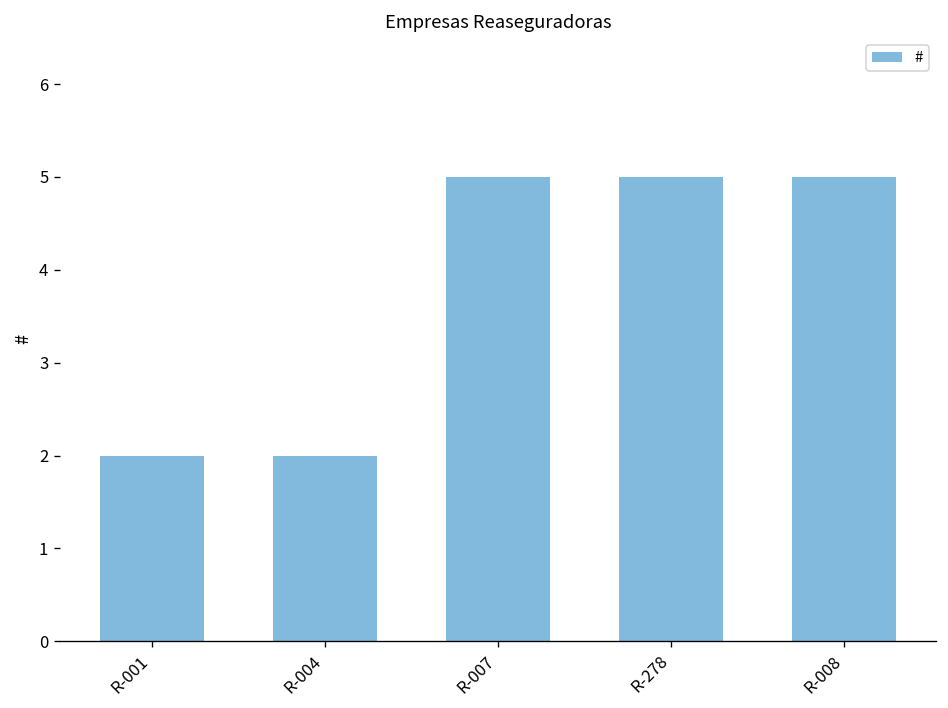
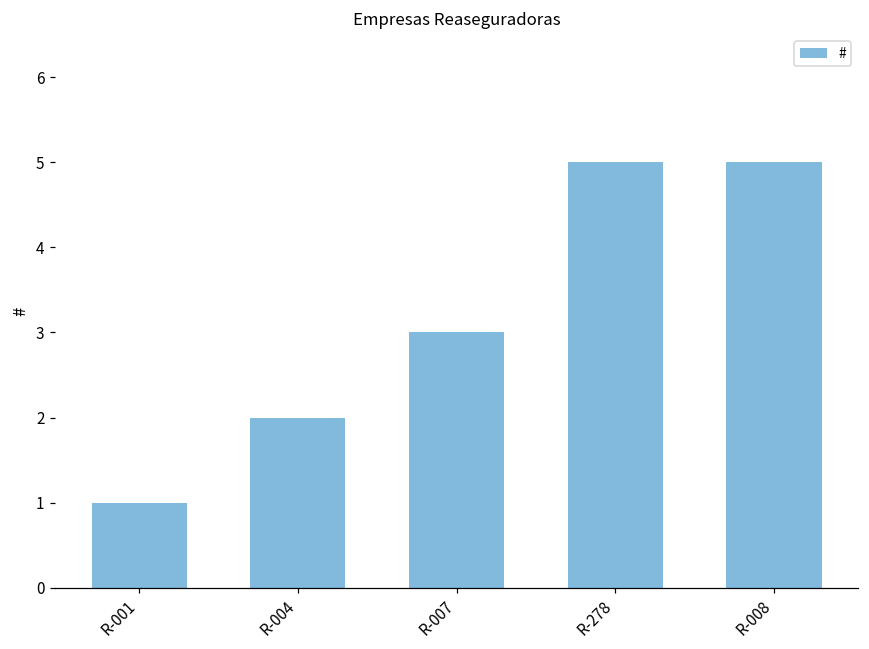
R-001: 2 -> 1
R-007: 5 -> 3
